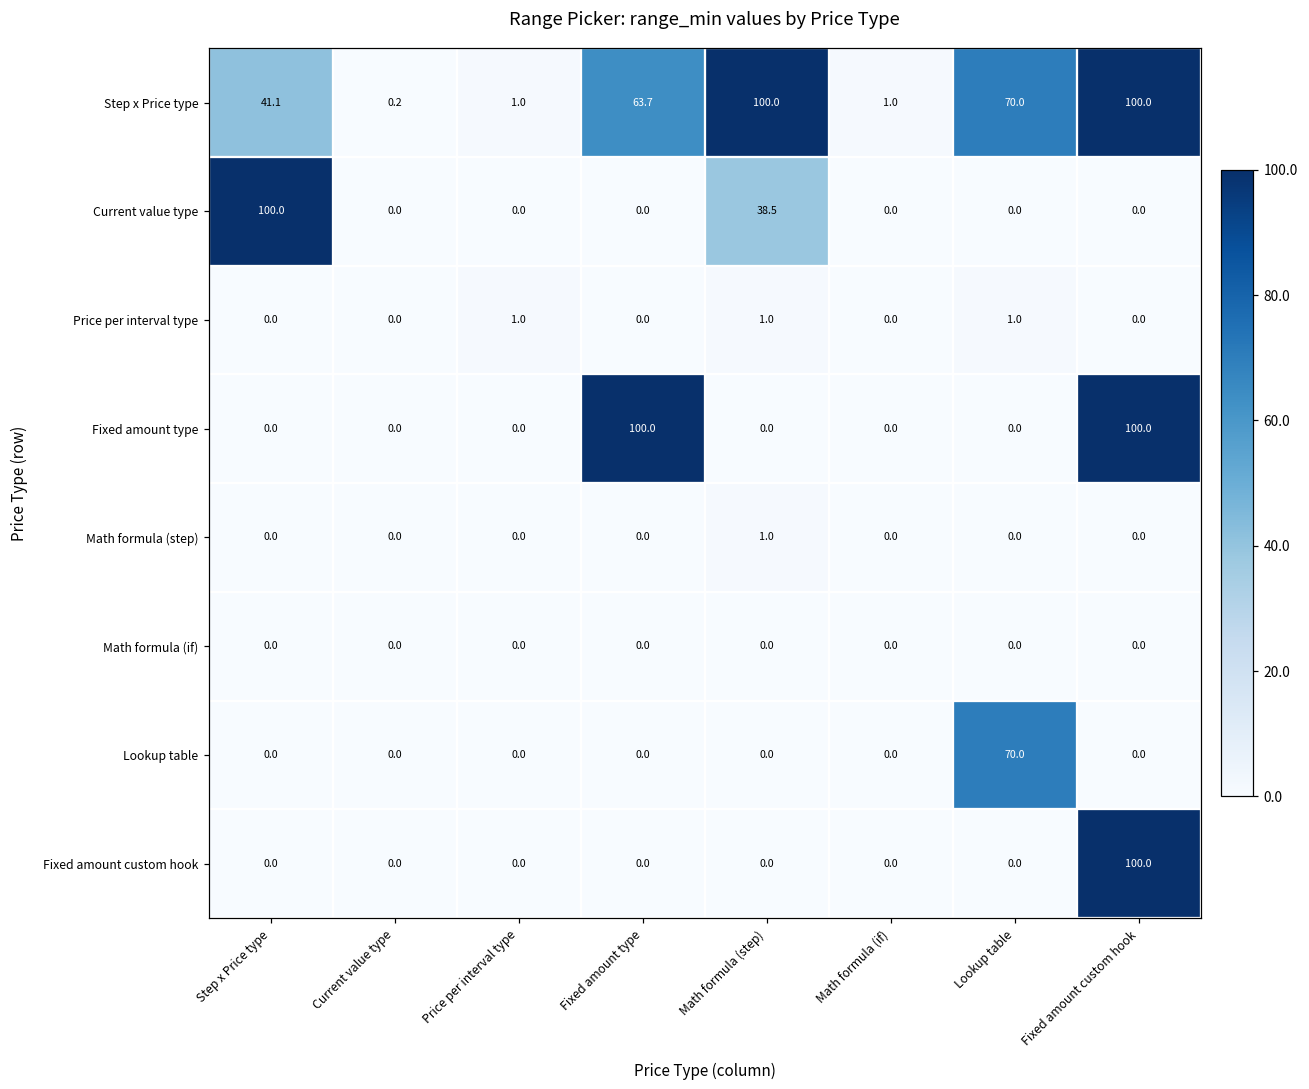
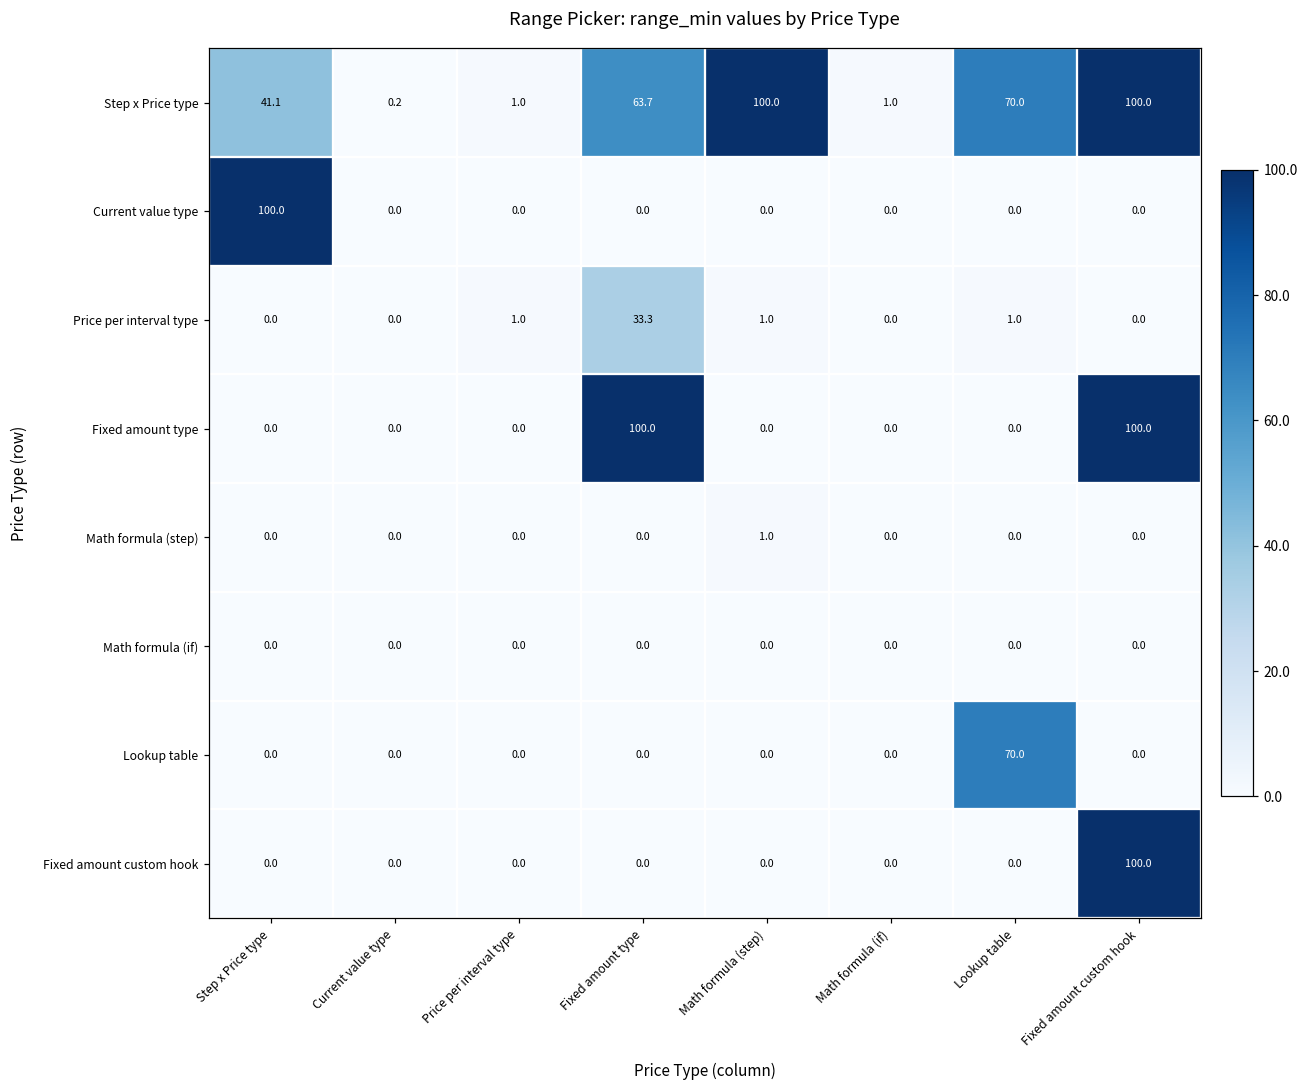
Current value type, Math formula (step): 38.5 -> 0.0
Price per interval type, Fixed amount type: 0.0 -> 33.3
